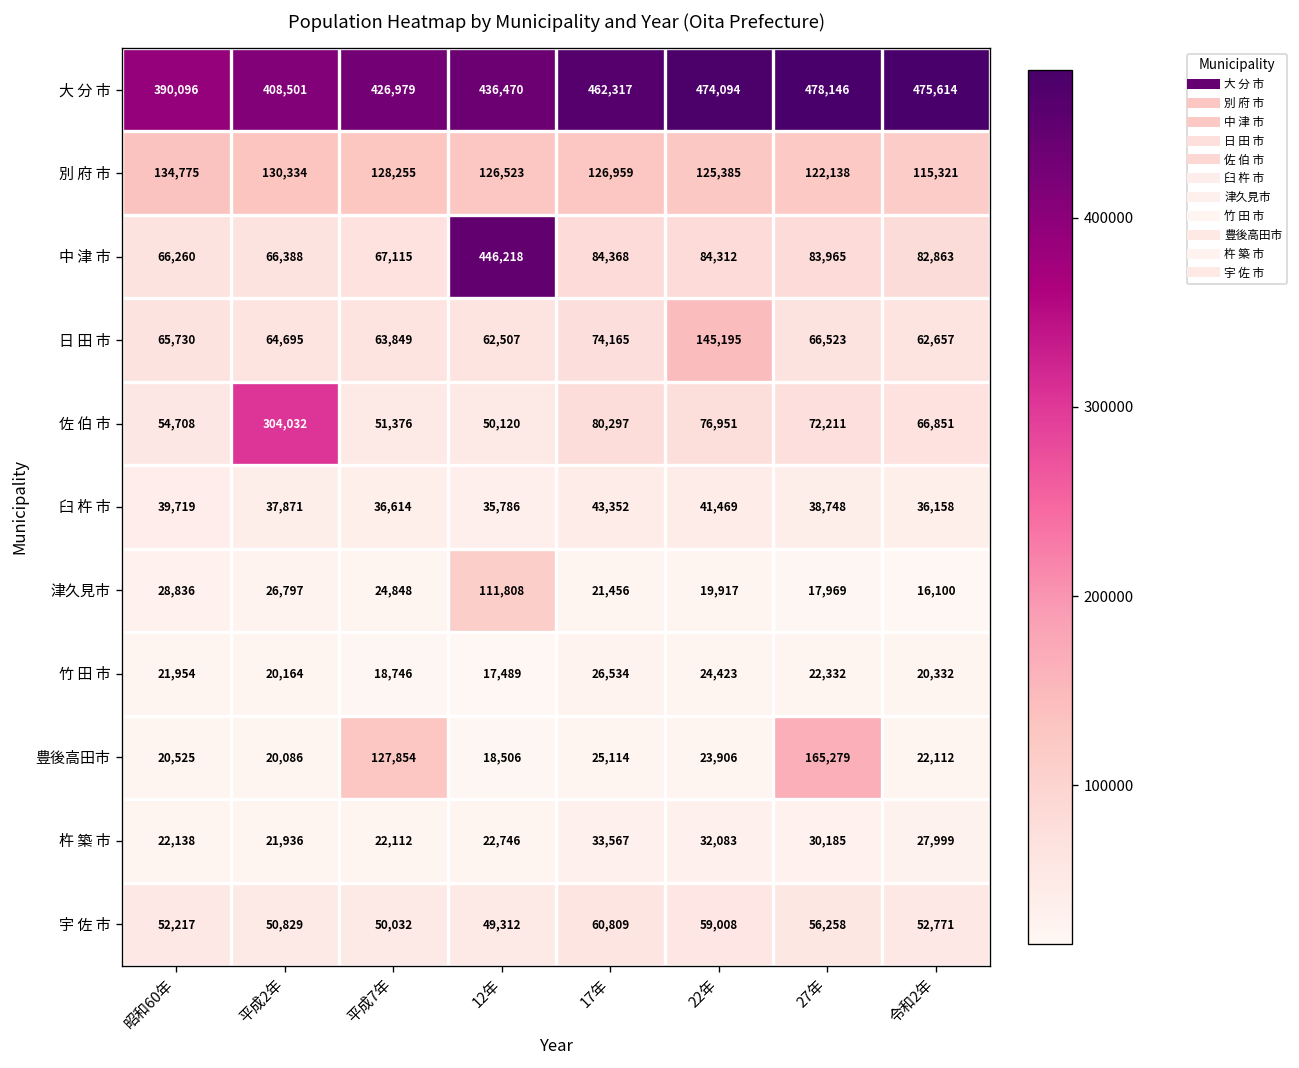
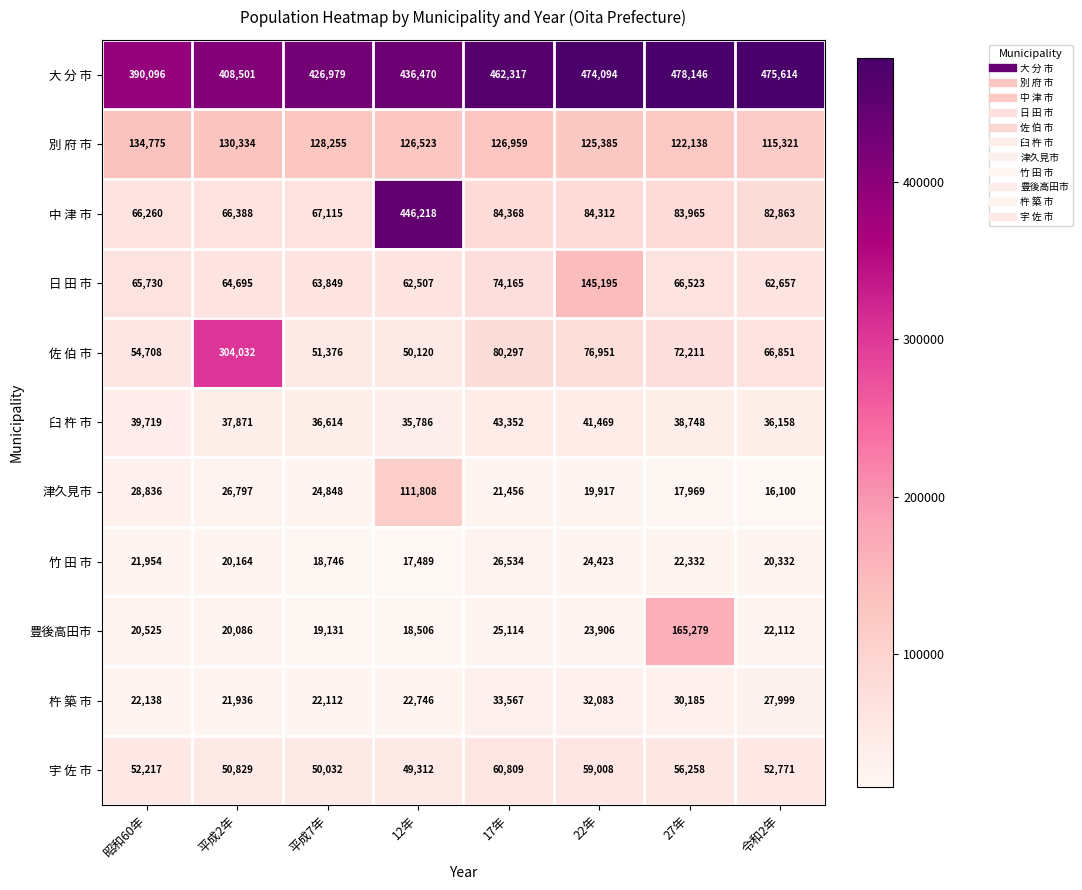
豊後高田市, 平成7年: 127,854 -> 19,131
